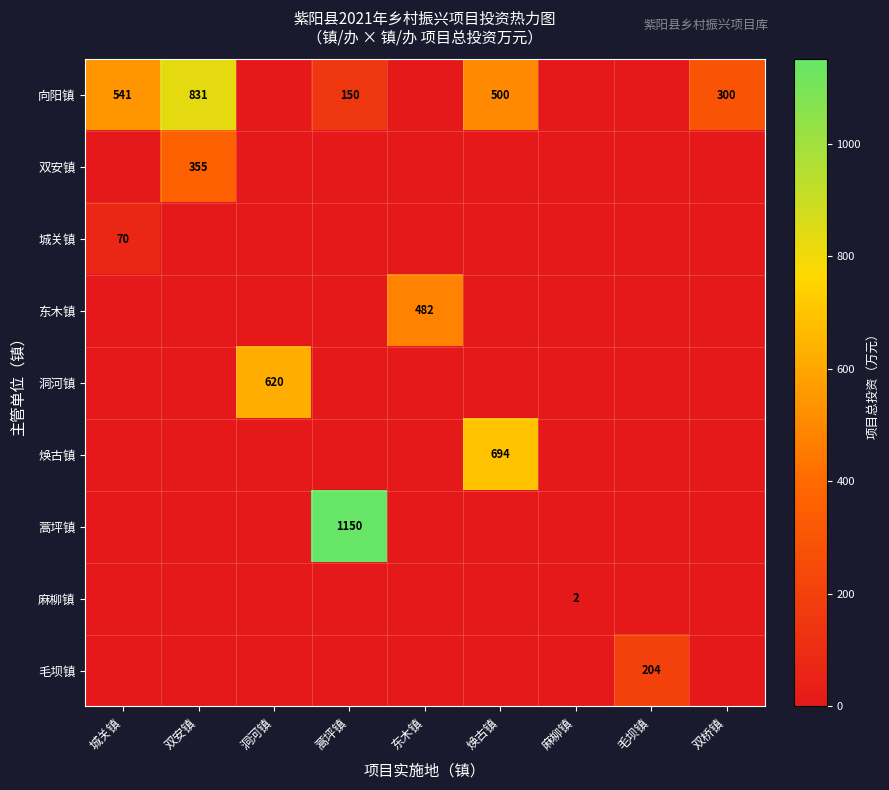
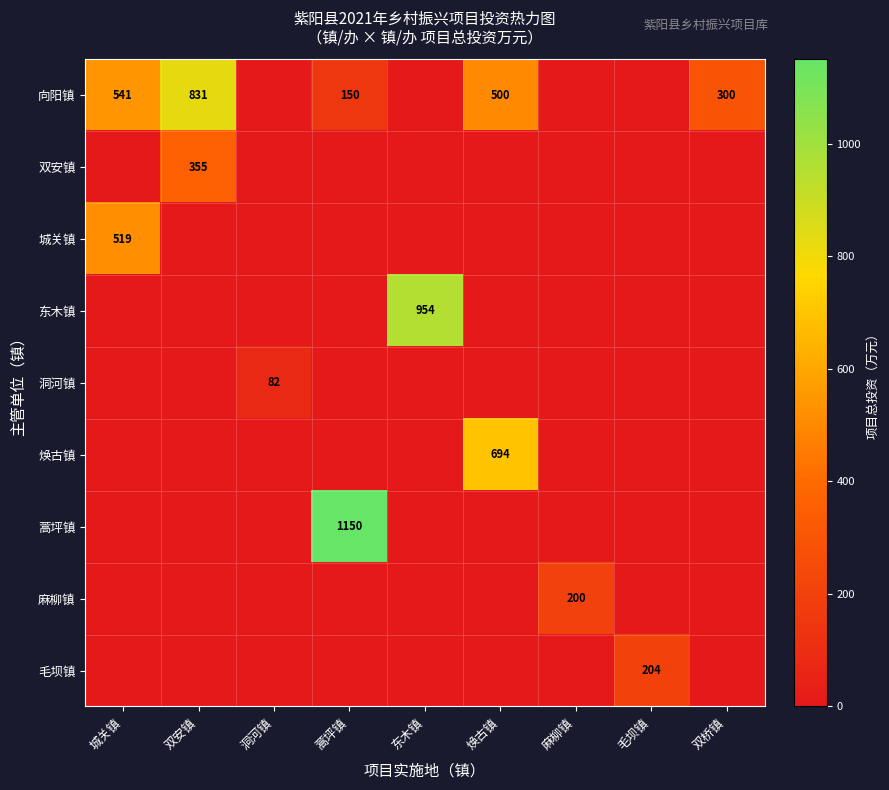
城关镇, 城关镇: 70 -> 519
东木镇, 东木镇: 482 -> 954
洞河镇, 洞河镇: 620 -> 82
麻柳镇, 麻柳镇: 2 -> 200
